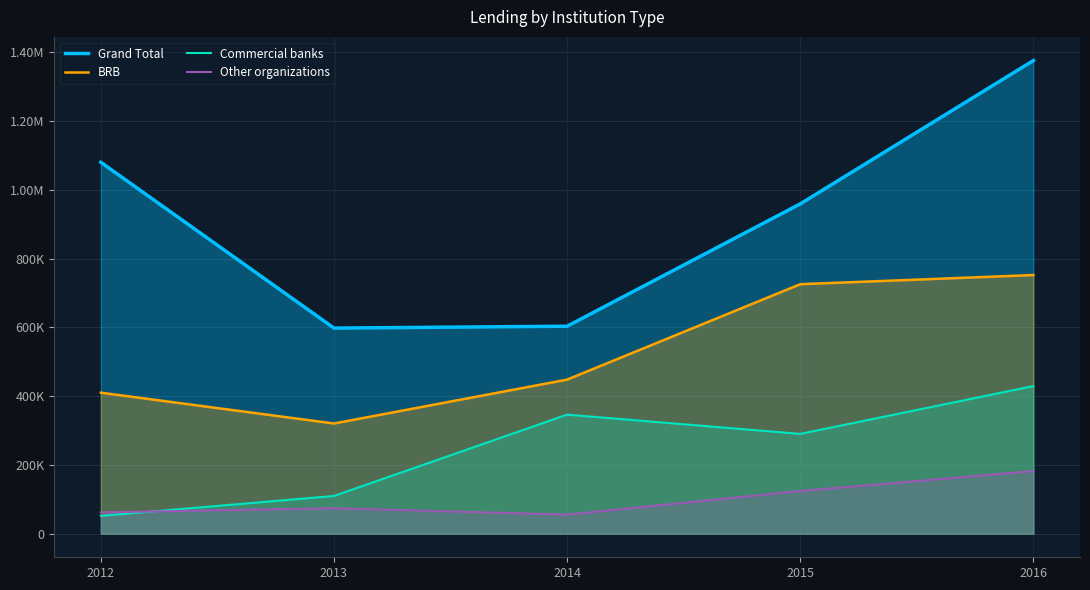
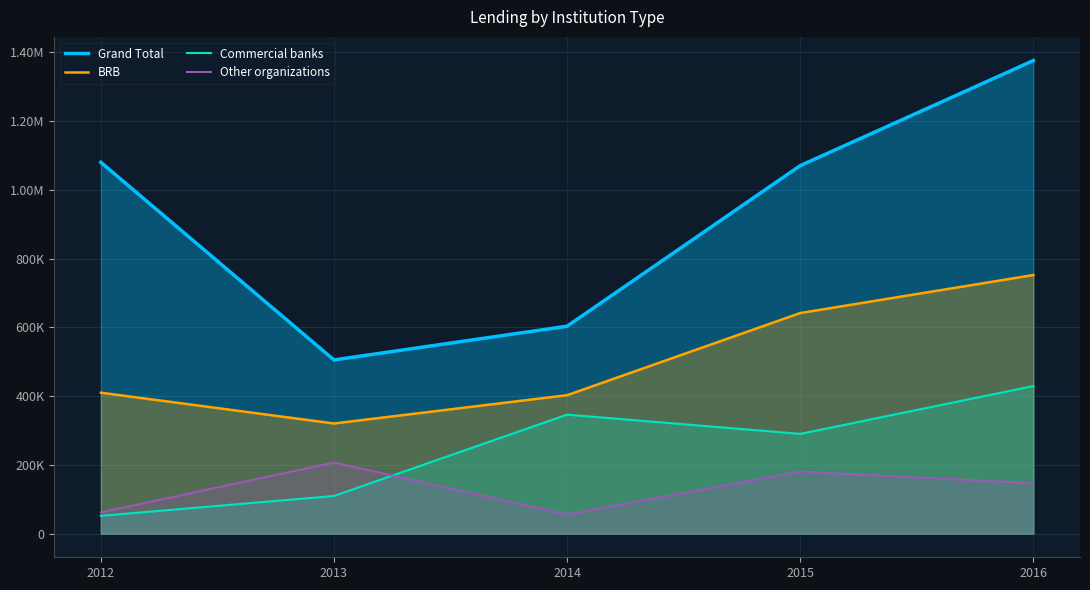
Grand Total, 2013: 600000 -> 510000
Other organizations, 2013: 70000 -> 210000
BRB, 2014: 450000 -> 400000
Grand Total, 2015: 960000 -> 1070000
BRB, 2015: 730000 -> 640000
Other organizations, 2015: 120000 -> 180000
Other organizations, 2016: 180000 -> 150000
